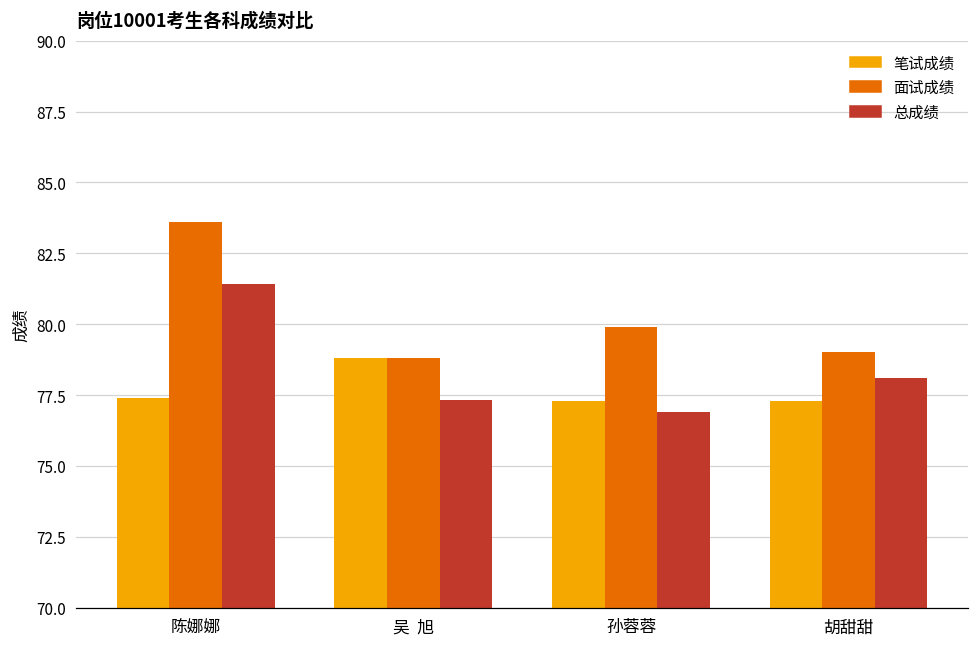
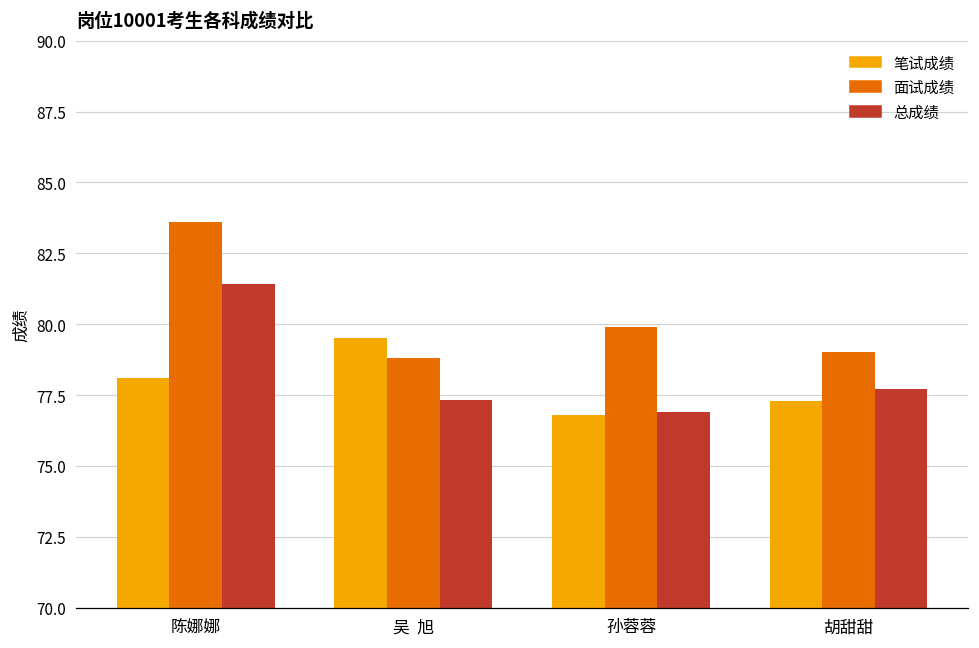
笔试成绩, 陈娜娜: 77.4 -> 78.1
笔试成绩, 吴 旭: 78.8 -> 79.5
笔试成绩, 孙蓉蓉: 77.3 -> 76.8
总成绩, 胡甜甜: 78.1 -> 77.7
